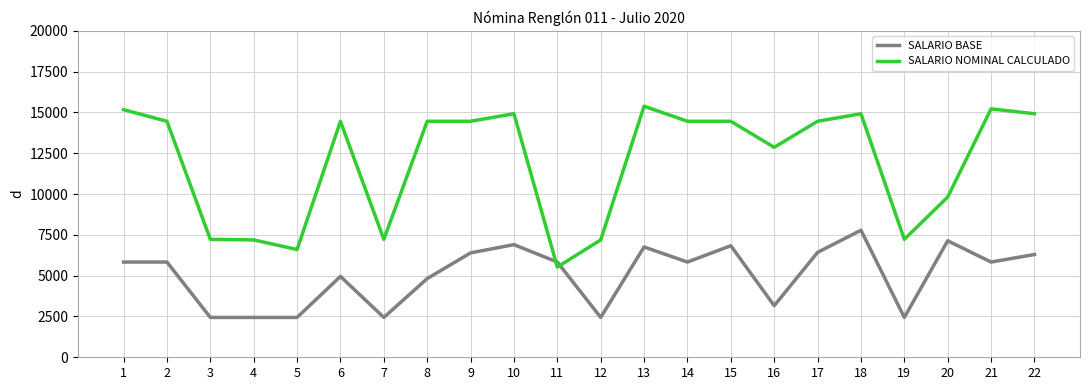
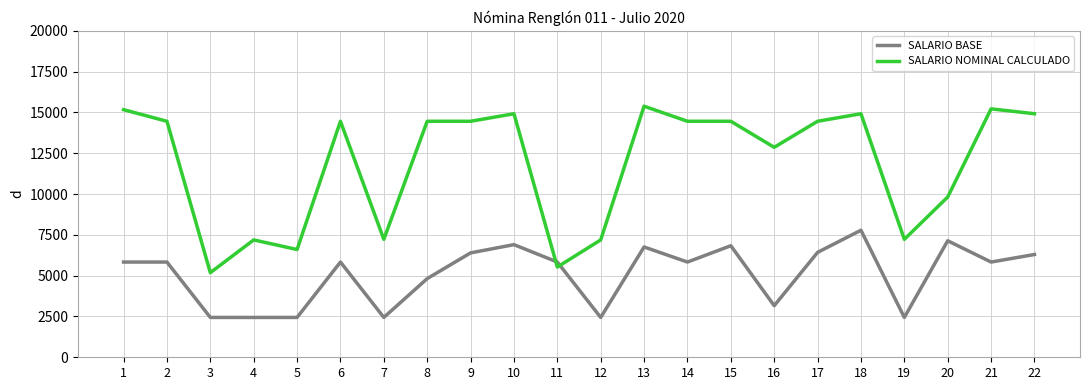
SALARIO NOMINAL CALCULADO, 3: 7200 -> 5200
SALARIO BASE, 6: 5000 -> 5800
